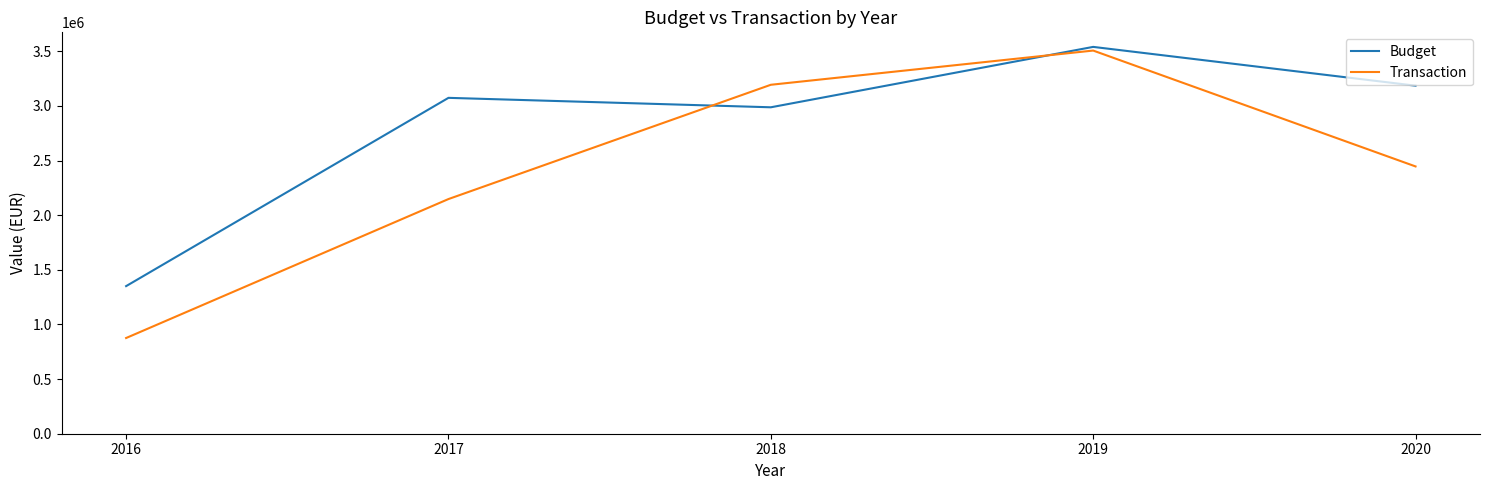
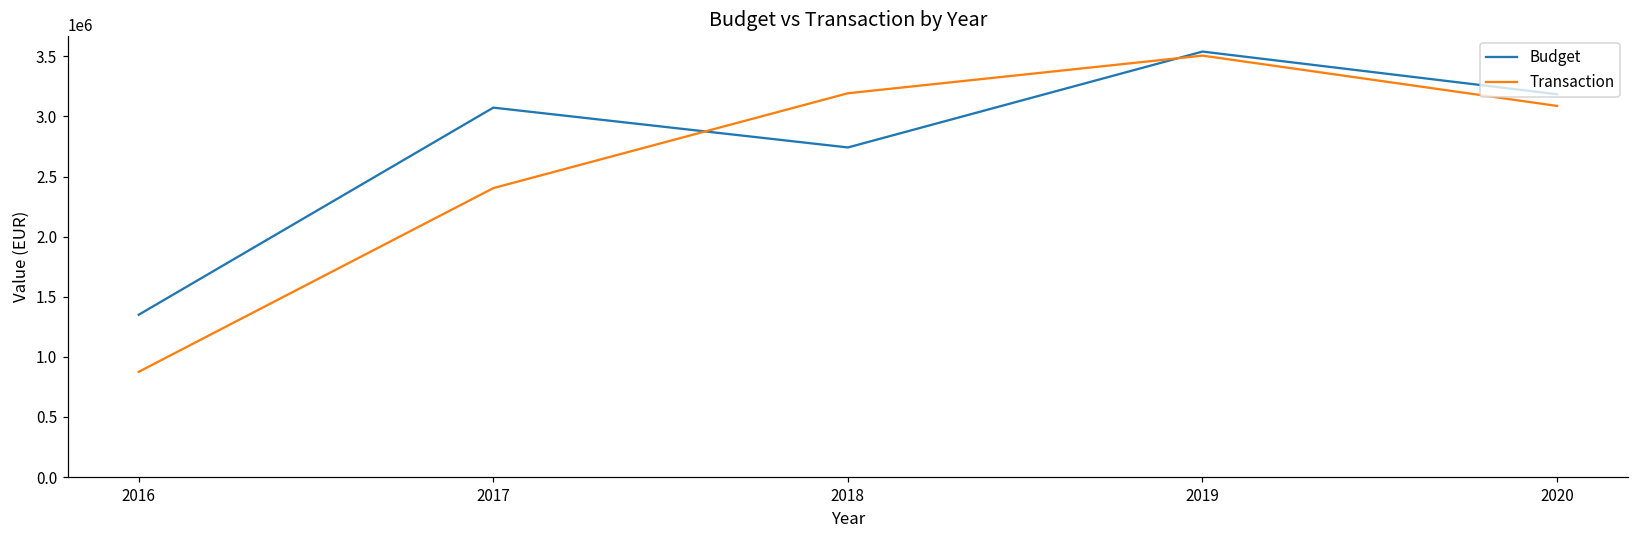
Transaction, 2017: 2150000 -> 2400000
Budget, 2018: 2990000 -> 2740000
Transaction, 2020: 2450000 -> 3090000
